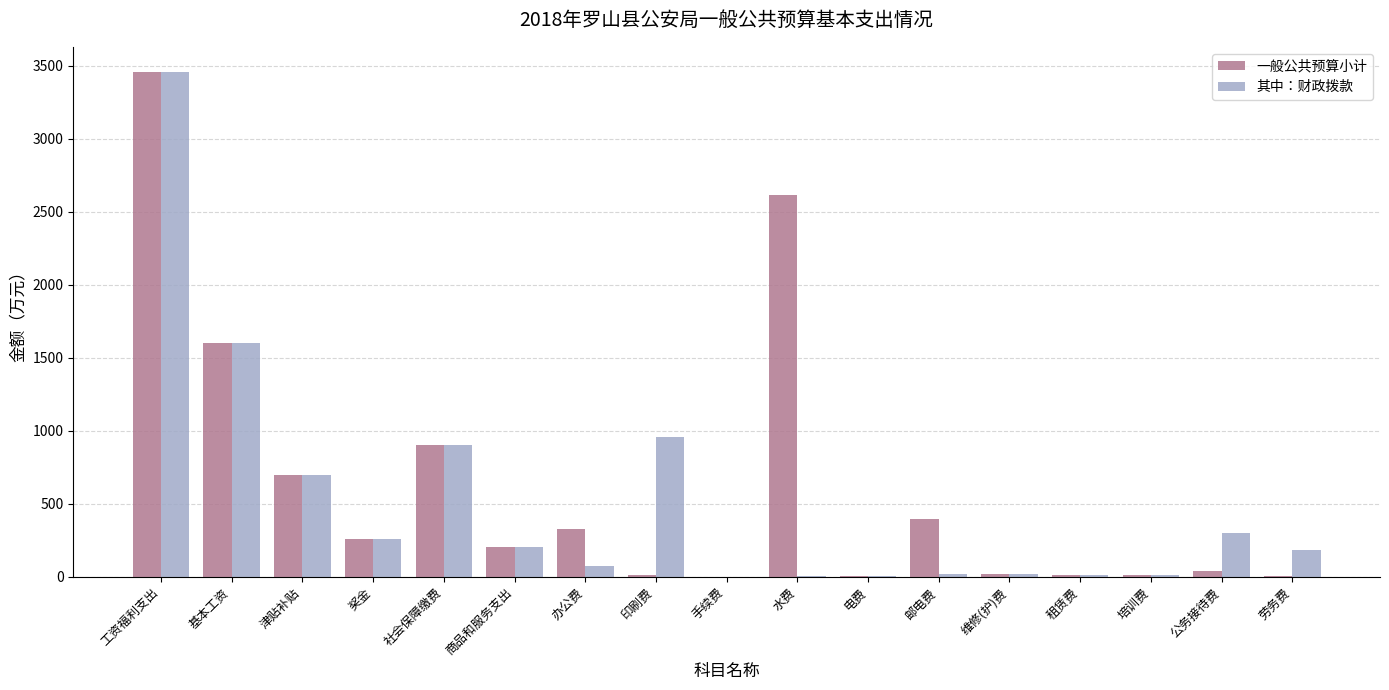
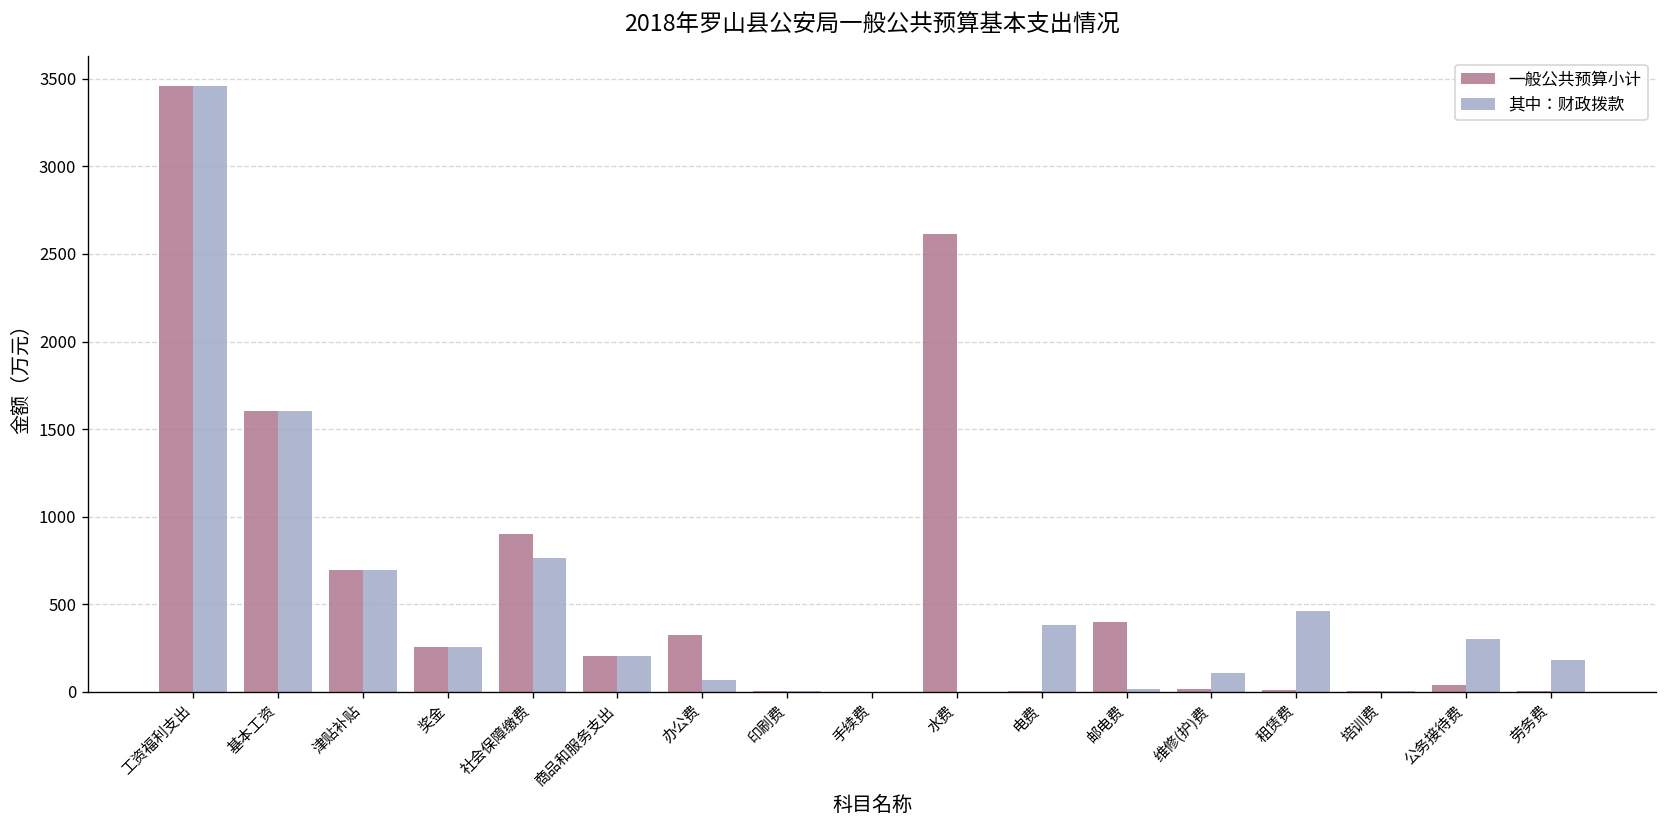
其中：财政拨款, 社会保障缴费: 900 -> 760
其中：财政拨款, 印刷费: 960 -> 10
其中：财政拨款, 电费: 10 -> 380
其中：财政拨款, 维修(护)费: 20 -> 110
其中：财政拨款, 租赁费: 10 -> 470
